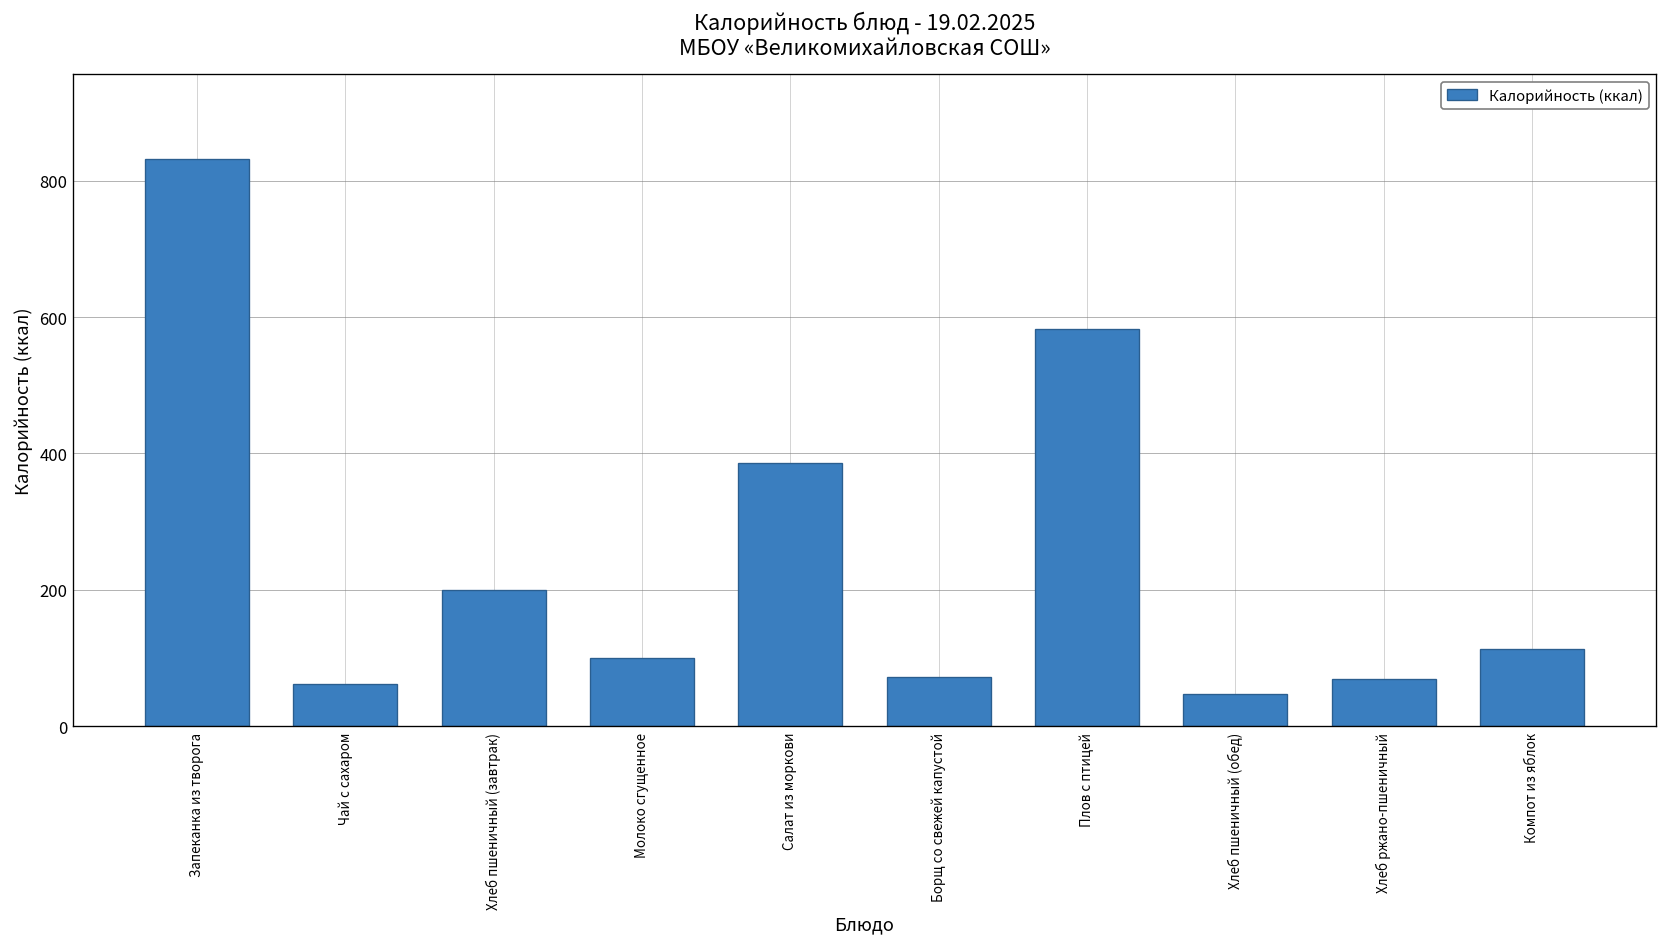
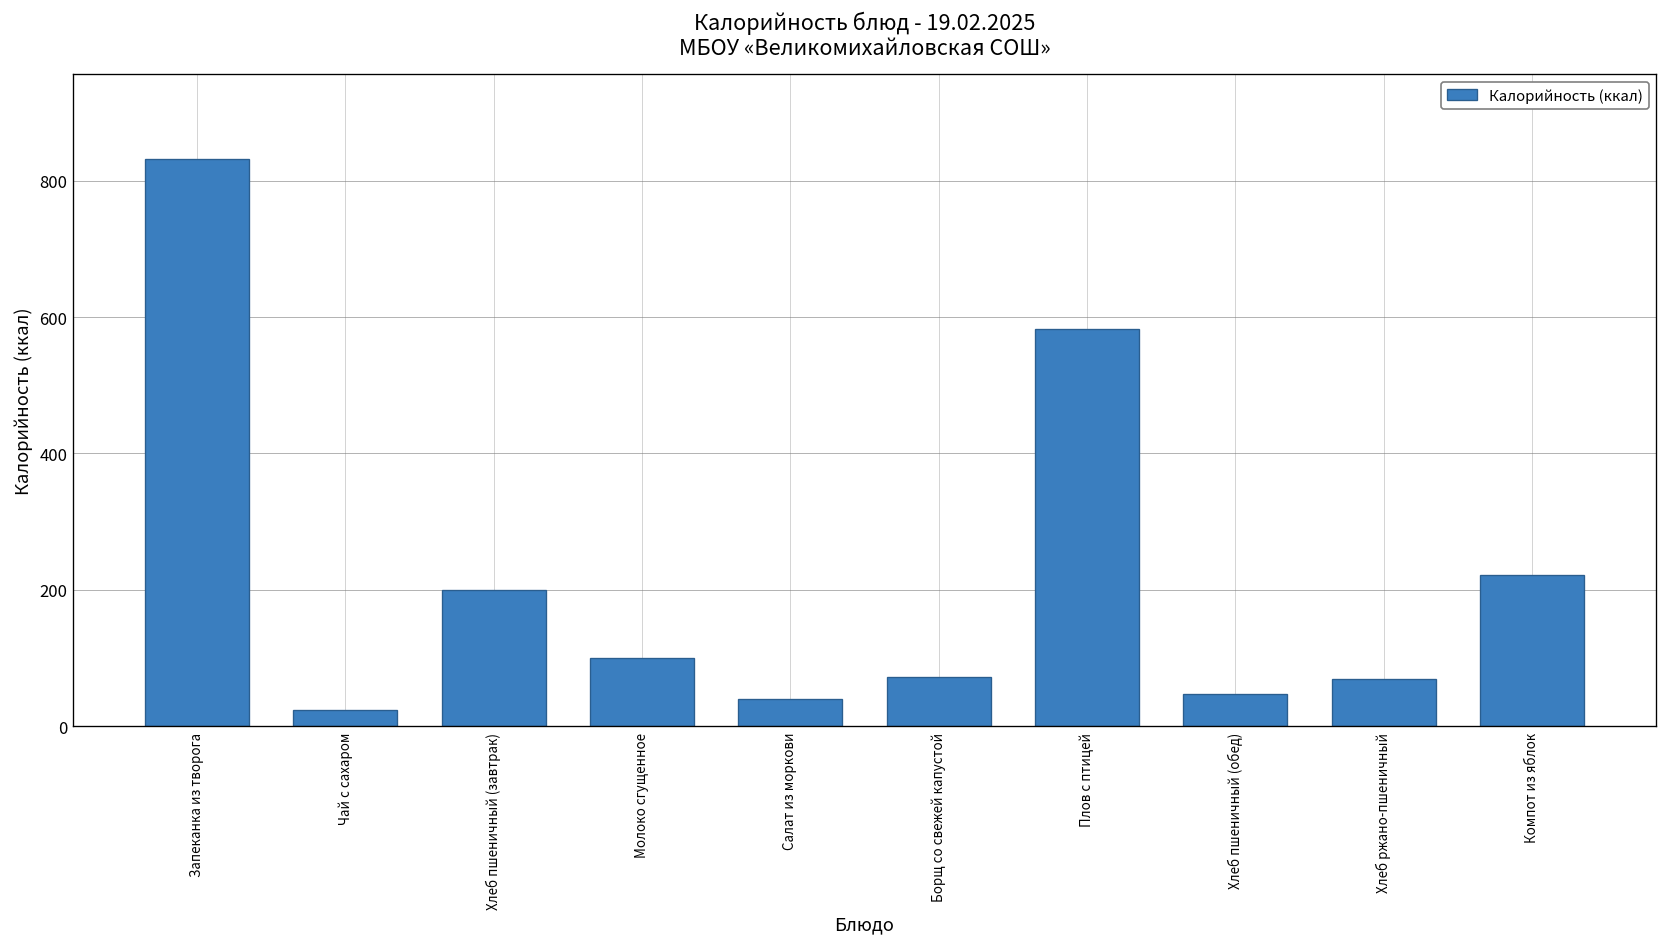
Чай с сахаром: 60 -> 20
Салат из моркови: 390 -> 40
Компот из яблок: 110 -> 220
